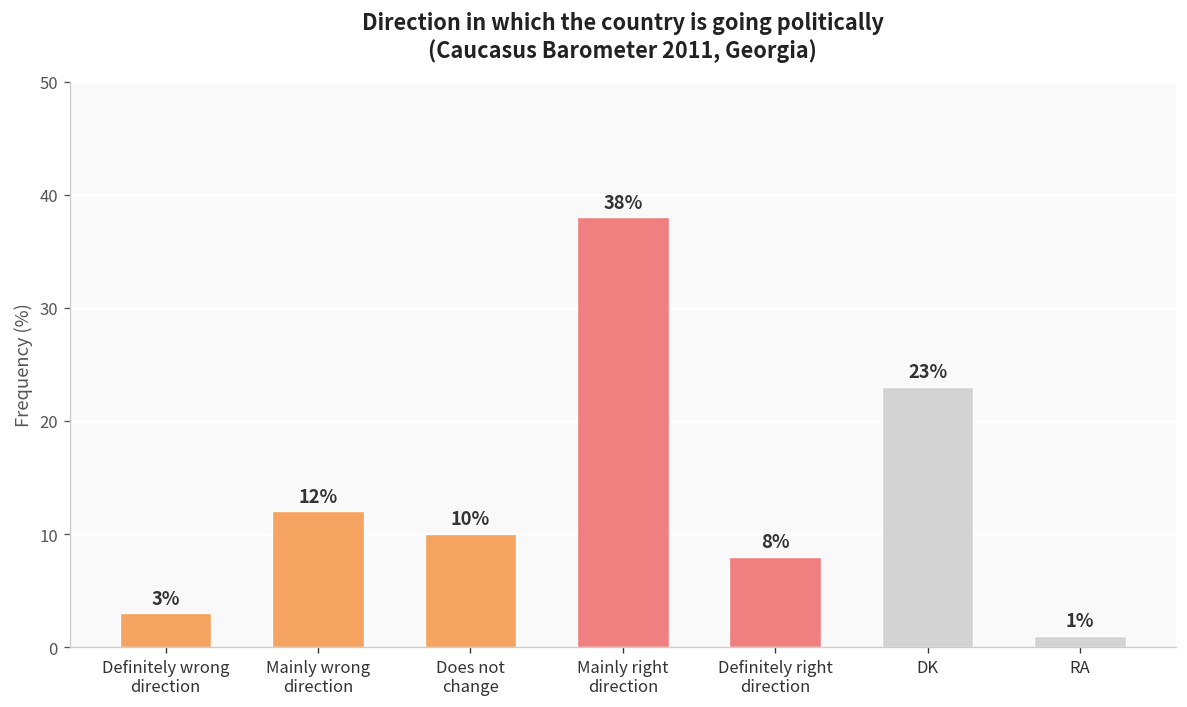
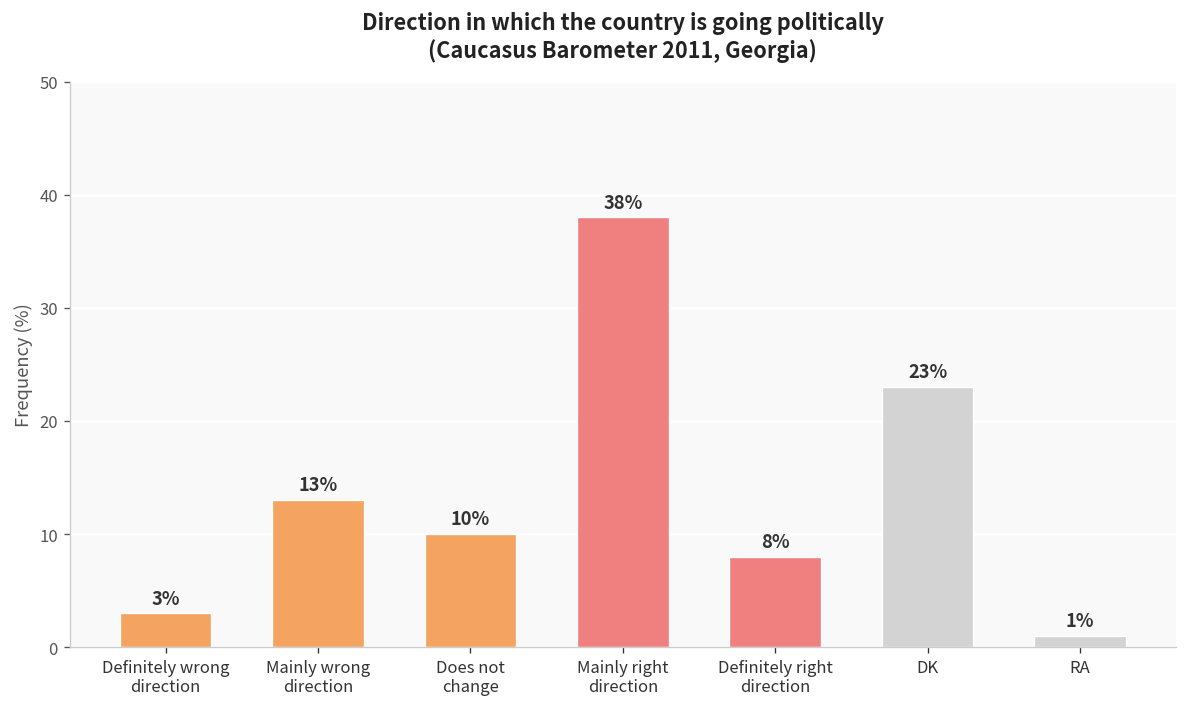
Mainly wrong direction: 12% -> 13%
